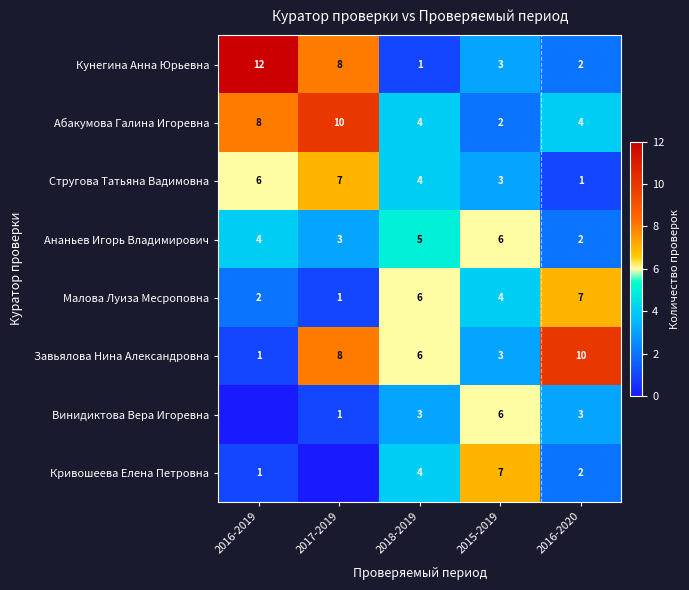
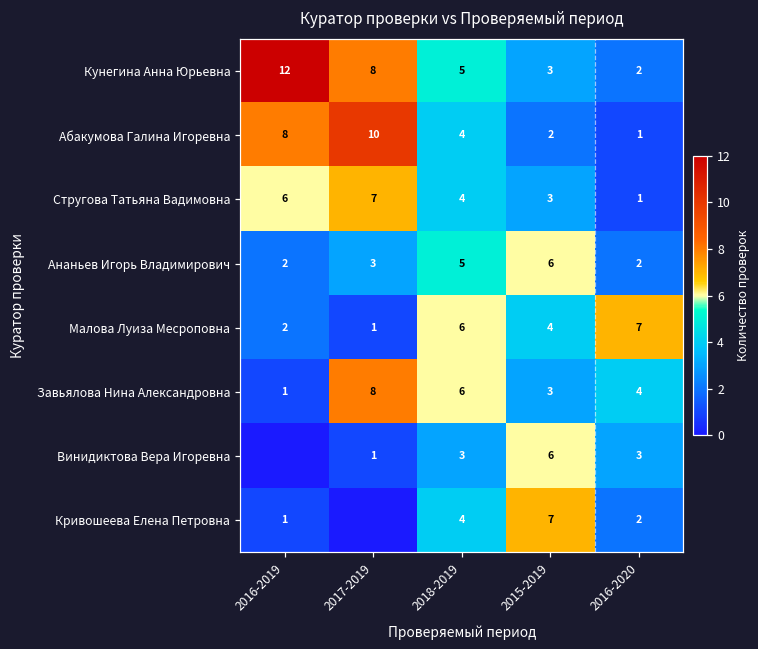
Кунегина Анна Юрьевна, 2018-2019: 1 -> 5
Абакумова Галина Игоревна, 2016-2020: 4 -> 1
Ананьев Игорь Владимирович, 2016-2019: 4 -> 2
Завьялова Нина Александровна, 2016-2020: 10 -> 4
